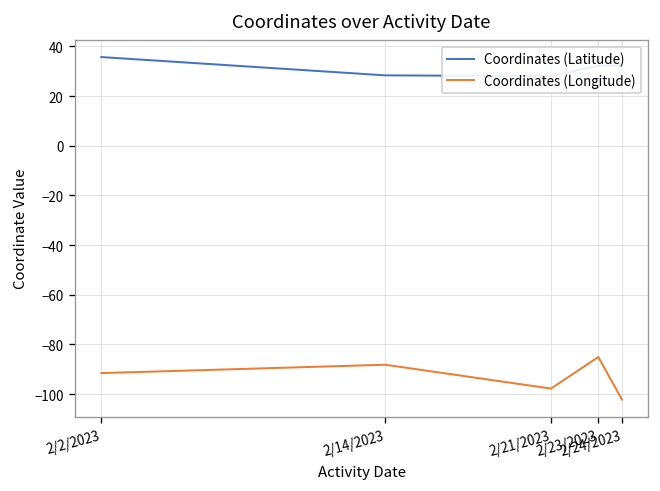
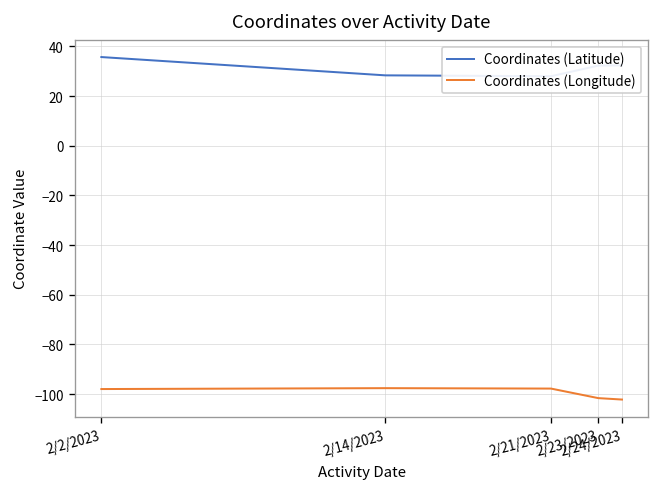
Coordinates (Longitude), 2/2/2023: -92 -> -98
Coordinates (Longitude), 2/14/2023: -88 -> -98
Coordinates (Longitude), 2/23/2023: -85 -> -102
